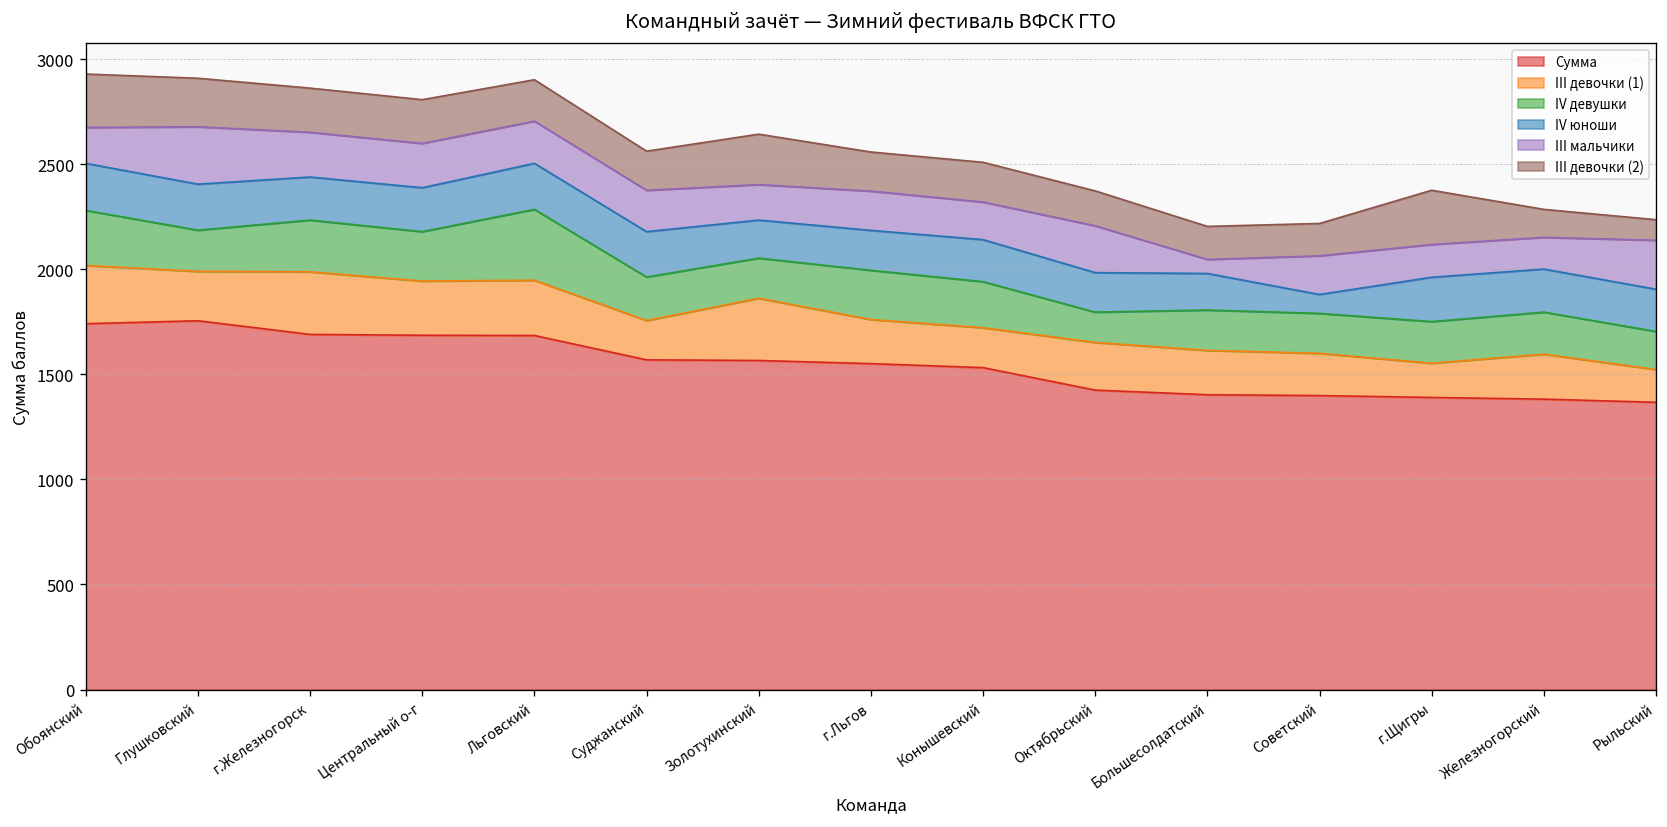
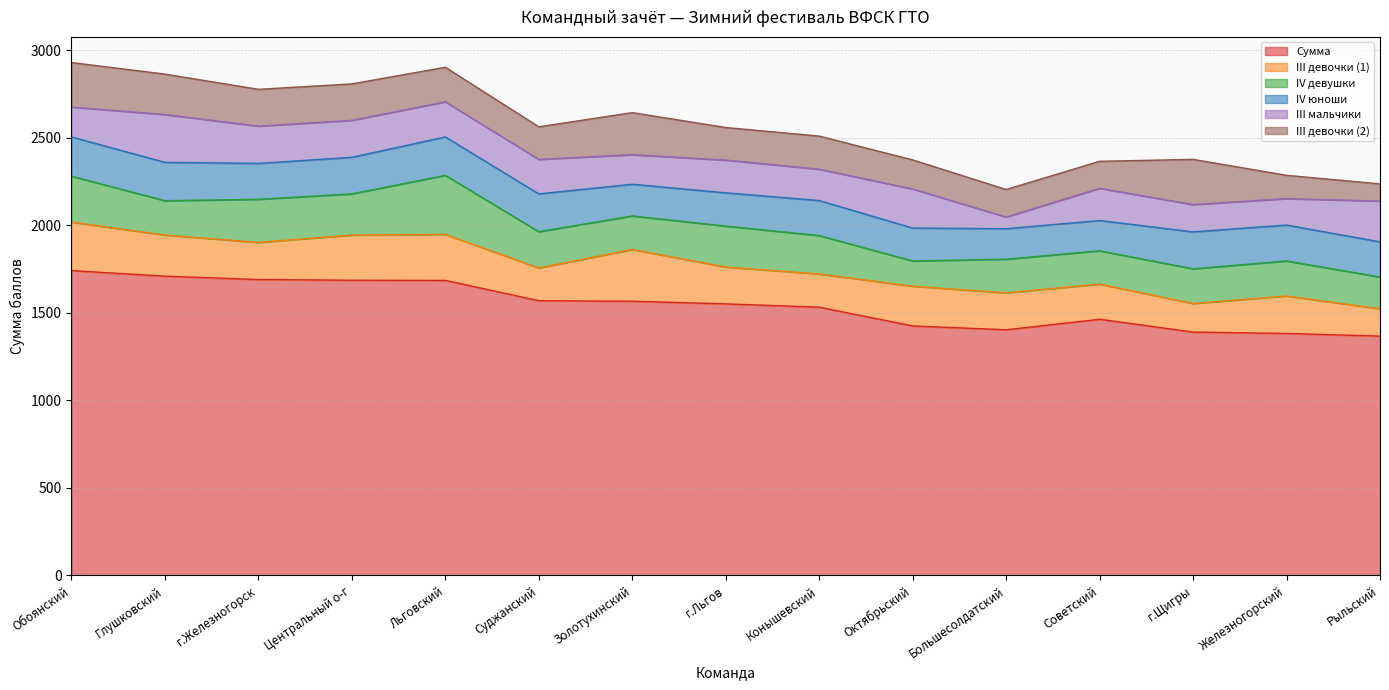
Сумма, Глушковский: 1760 -> 1710
III девочки (1), г.Железногорск: 300 -> 210
Сумма, Советский: 1400 -> 1460
IV юноши, Советский: 90 -> 170
